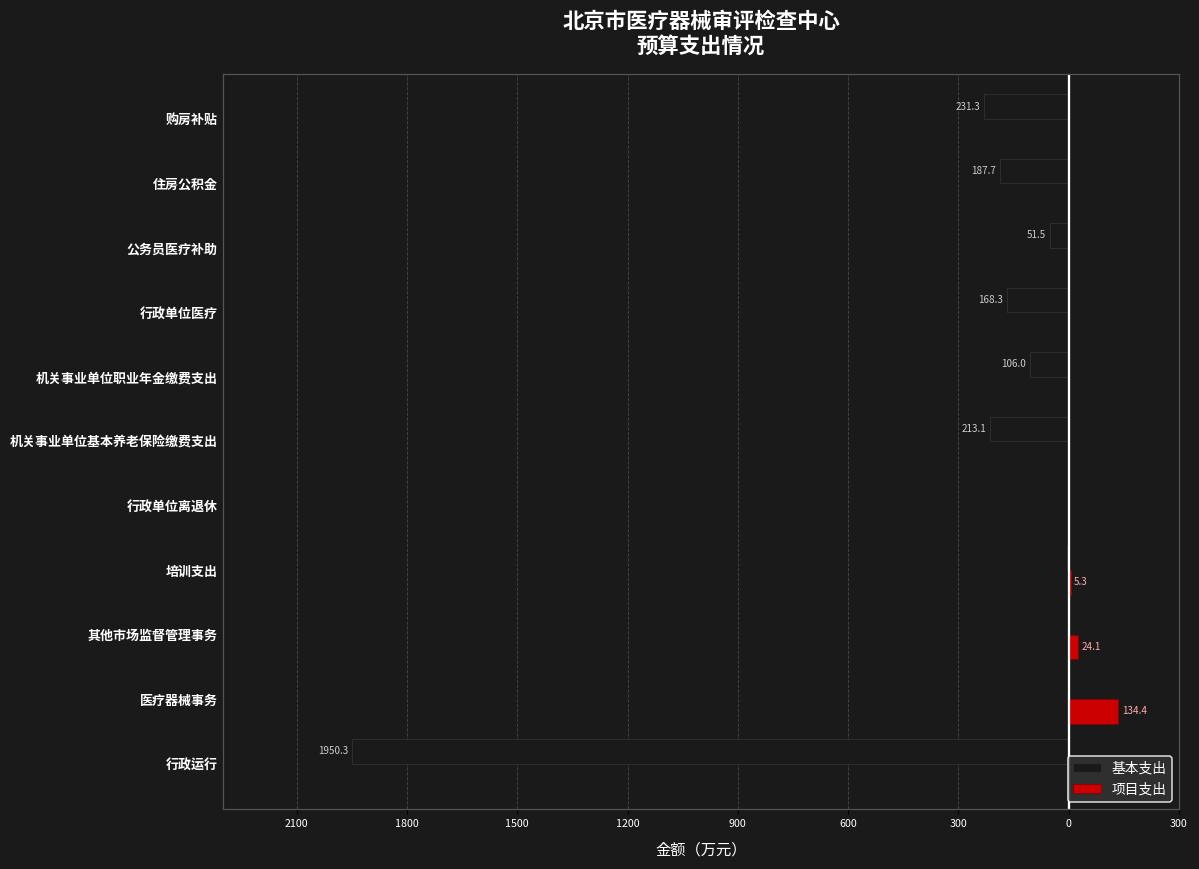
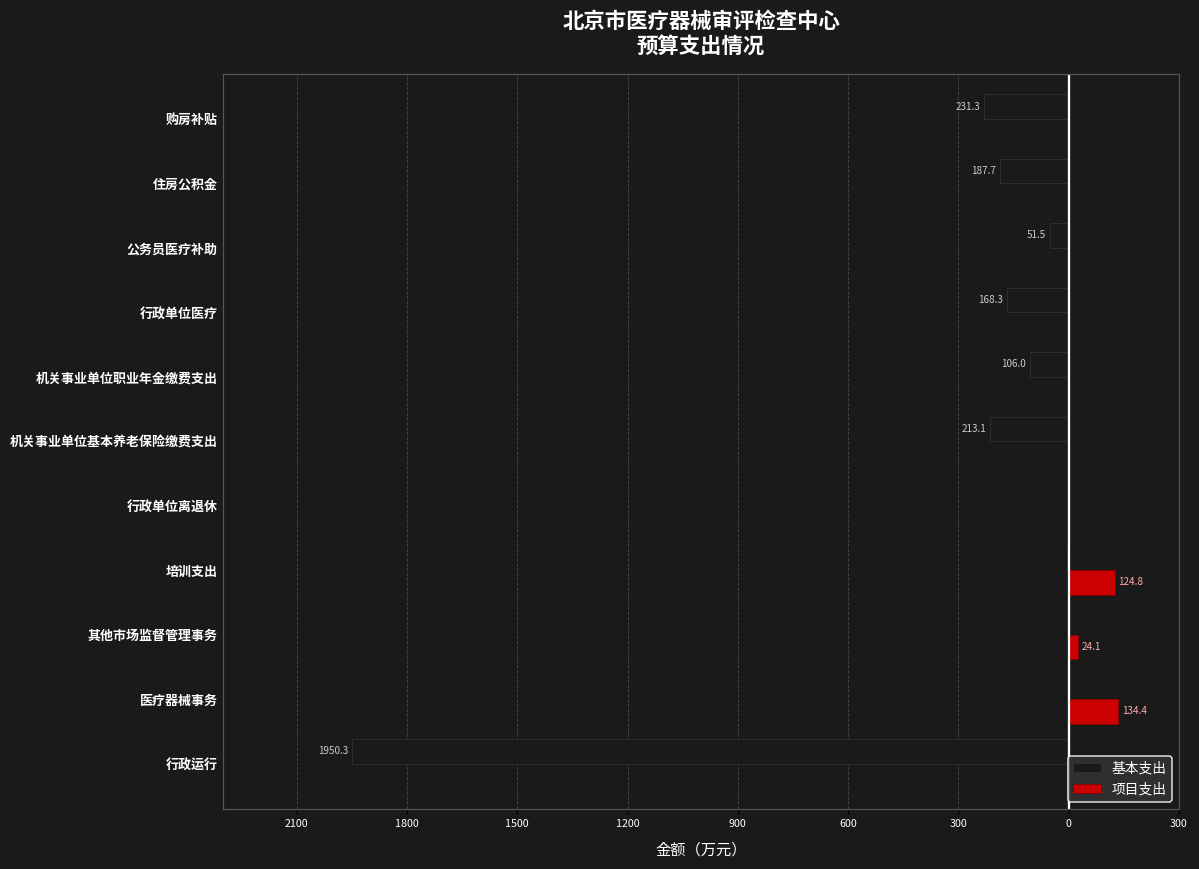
项目支出, 培训支出: 5.3 -> 124.8
